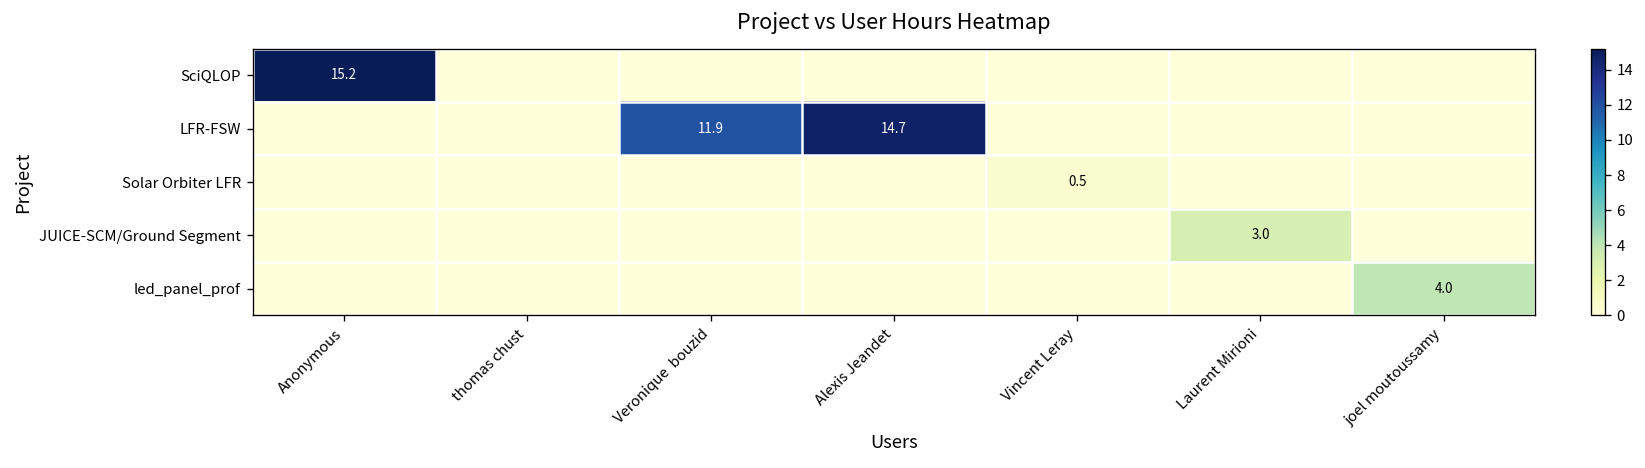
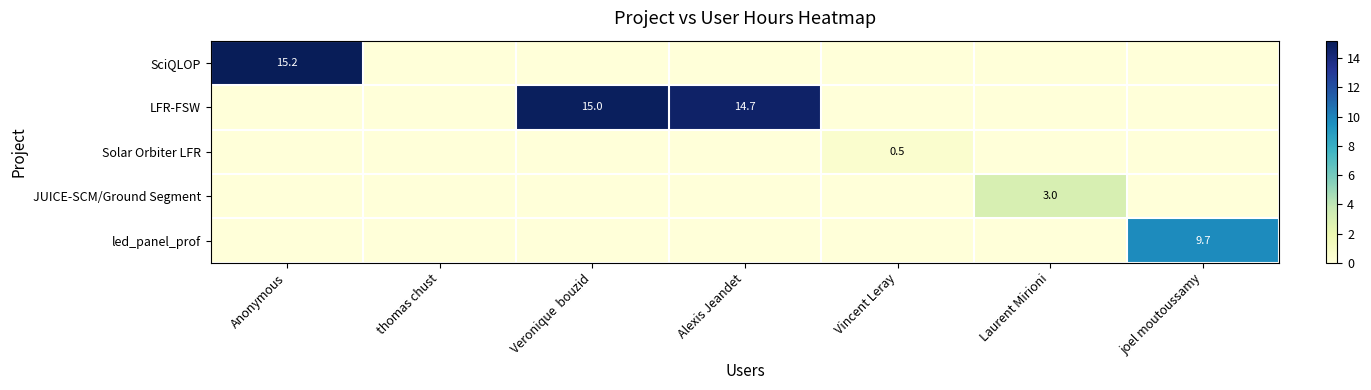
LFR-FSW, Veronique bouzid: 11.9 -> 15.0
led_panel_prof, joel moutoussamy: 4.0 -> 9.7
